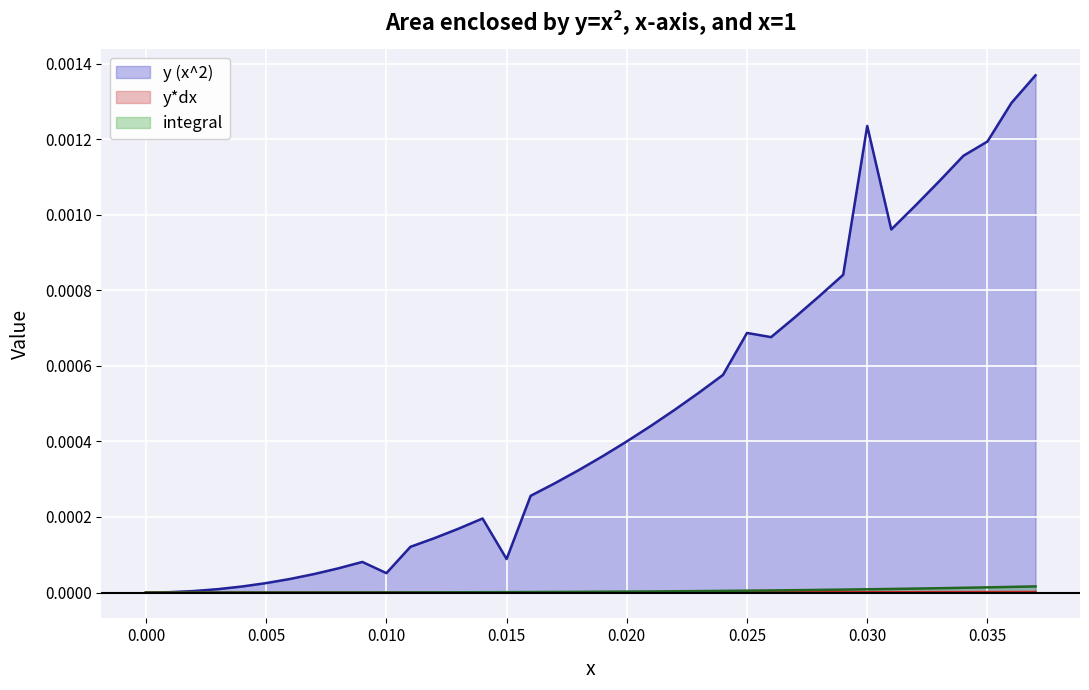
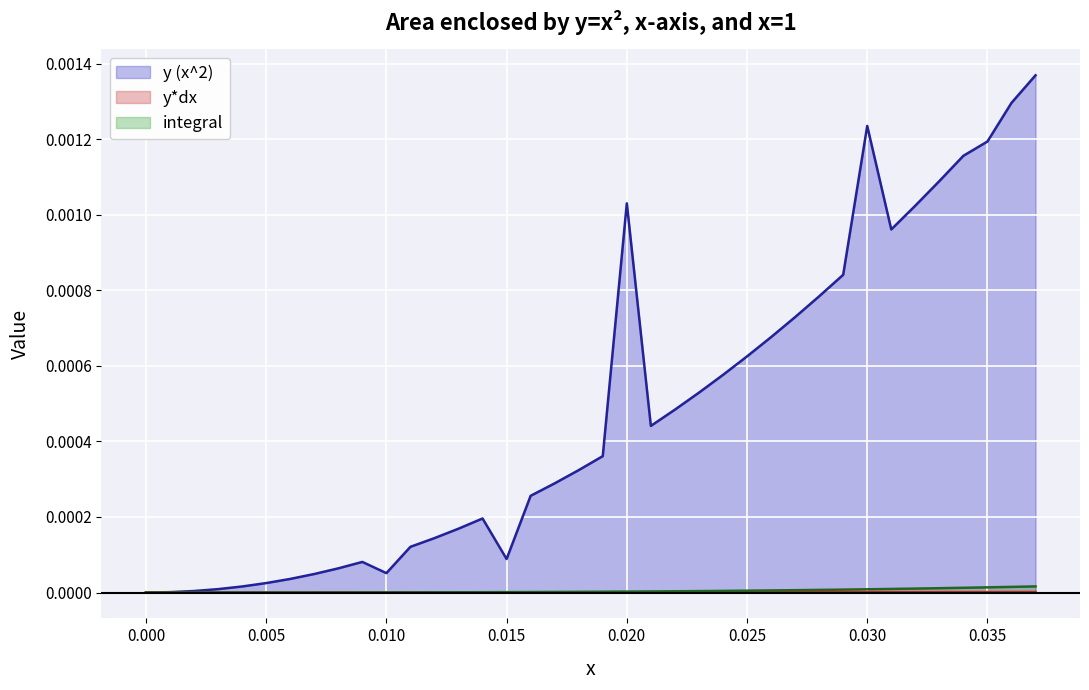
y (x^2), 0.020: 0.00040 -> 0.00103
y (x^2), 0.025: 0.00069 -> 0.00063
